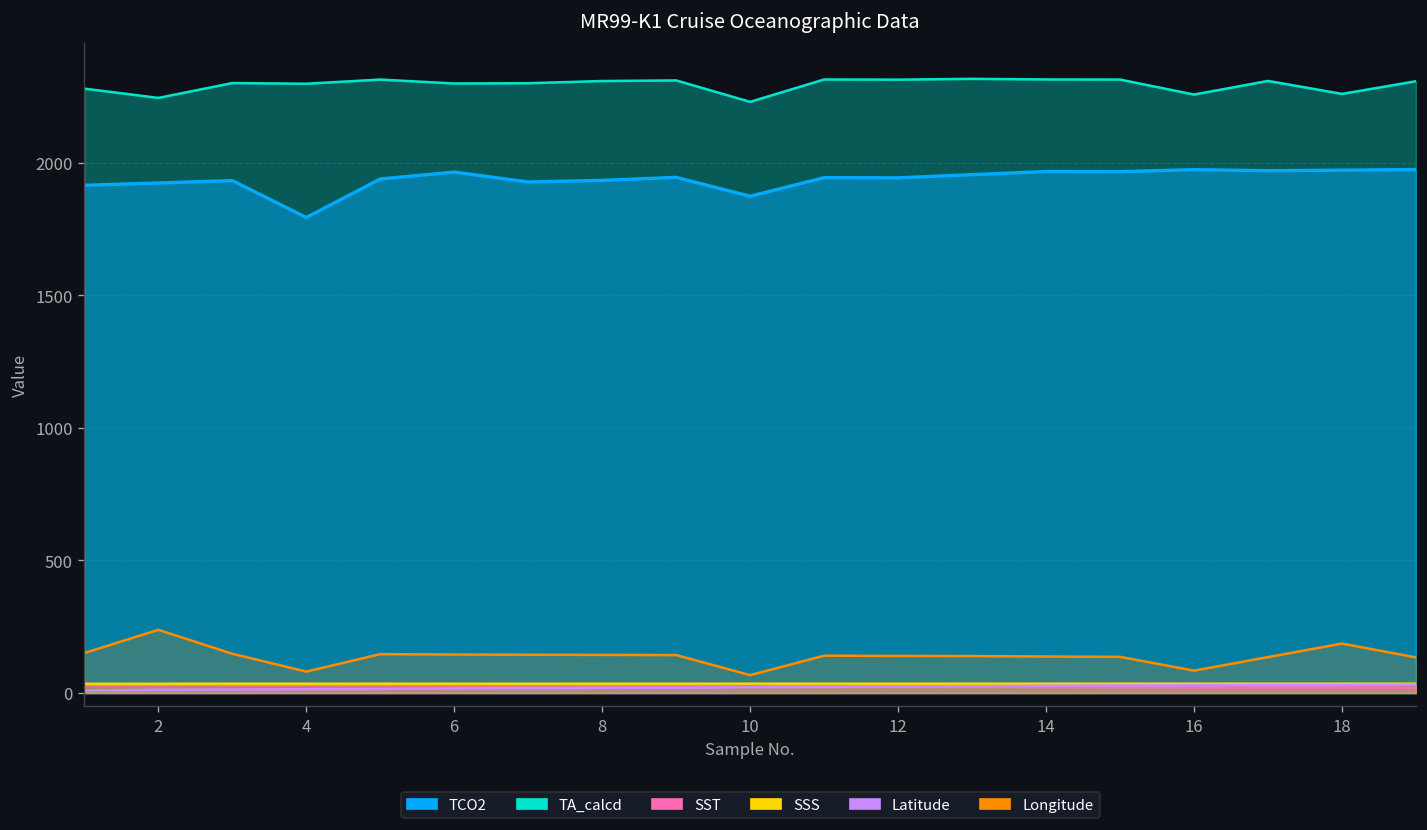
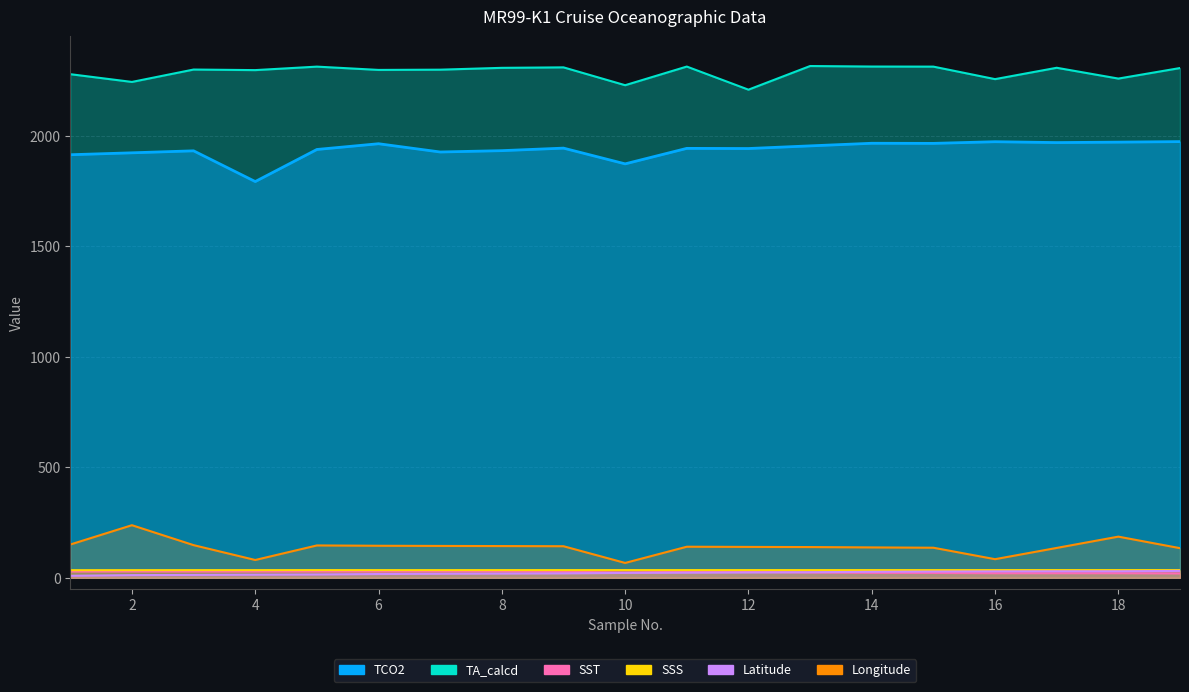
TA_calcd, 12: 2310 -> 2210
